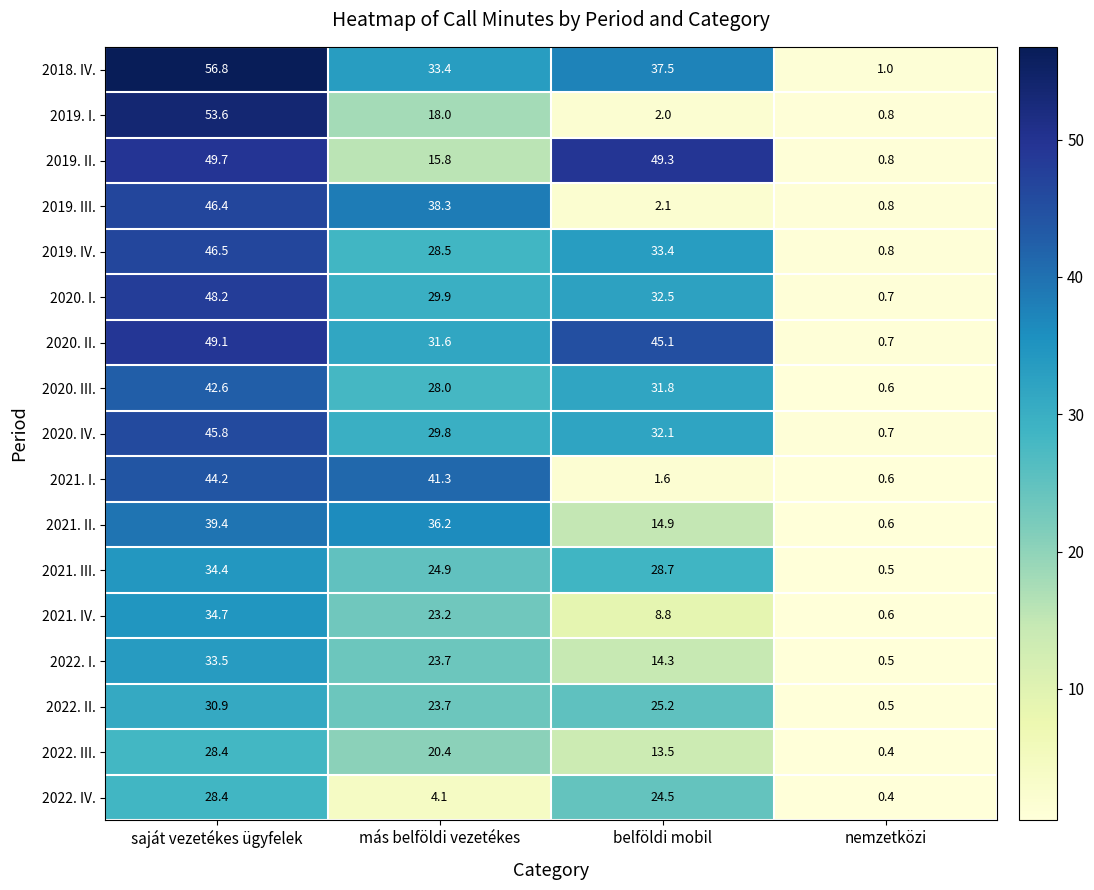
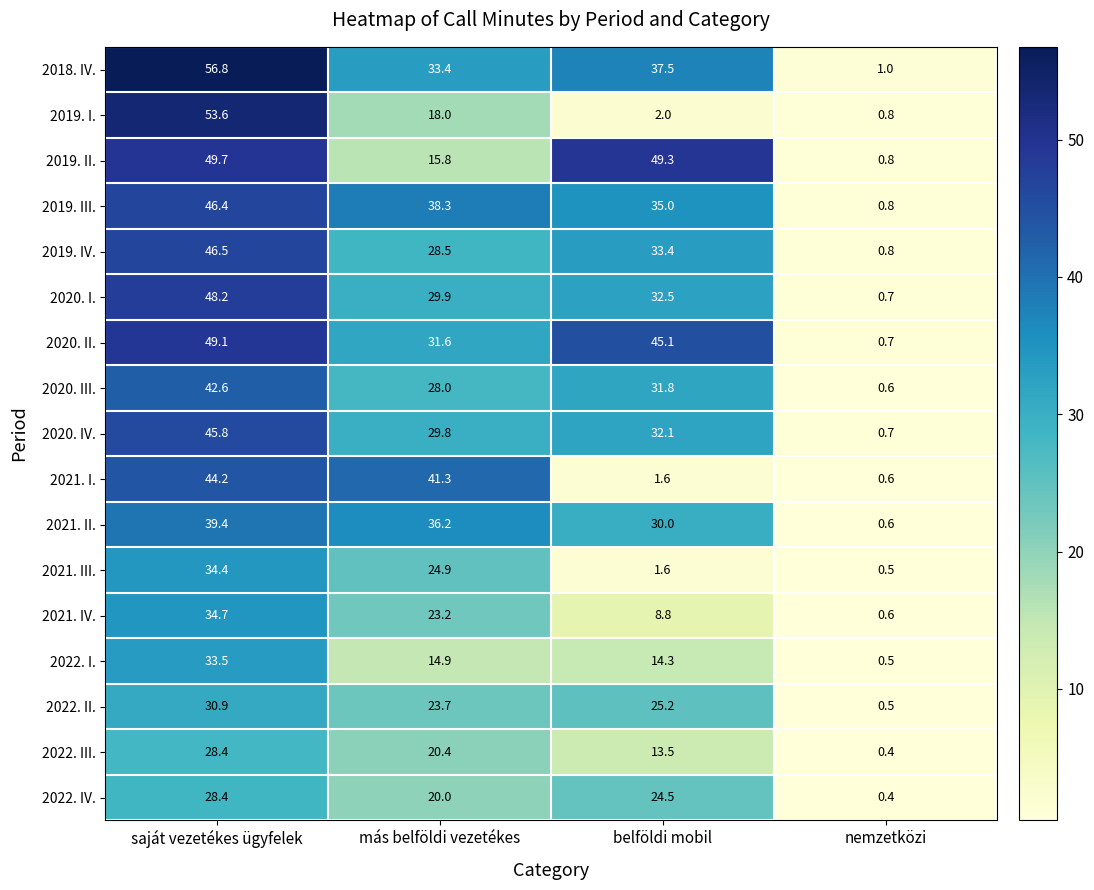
2019. III., belföldi mobil: 2.1 -> 35.0
2021. II., belföldi mobil: 14.9 -> 30.0
2021. III., belföldi mobil: 28.7 -> 1.6
2022. I., más belföldi vezetékes: 23.7 -> 14.9
2022. IV., más belföldi vezetékes: 4.1 -> 20.0
